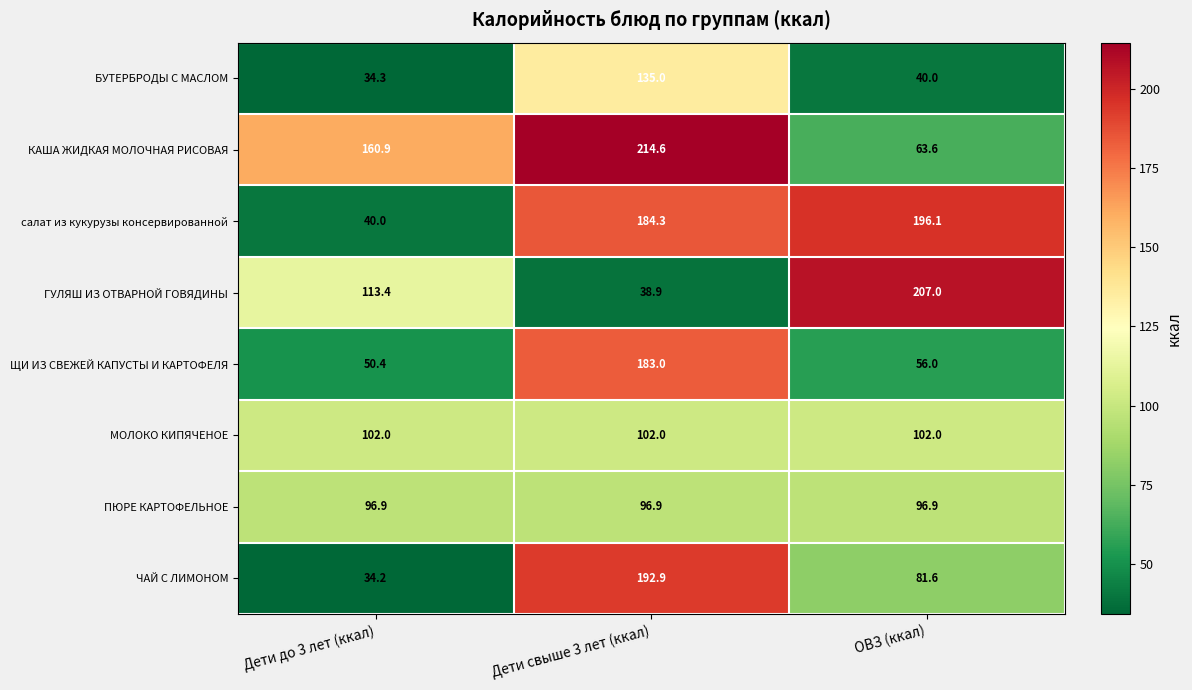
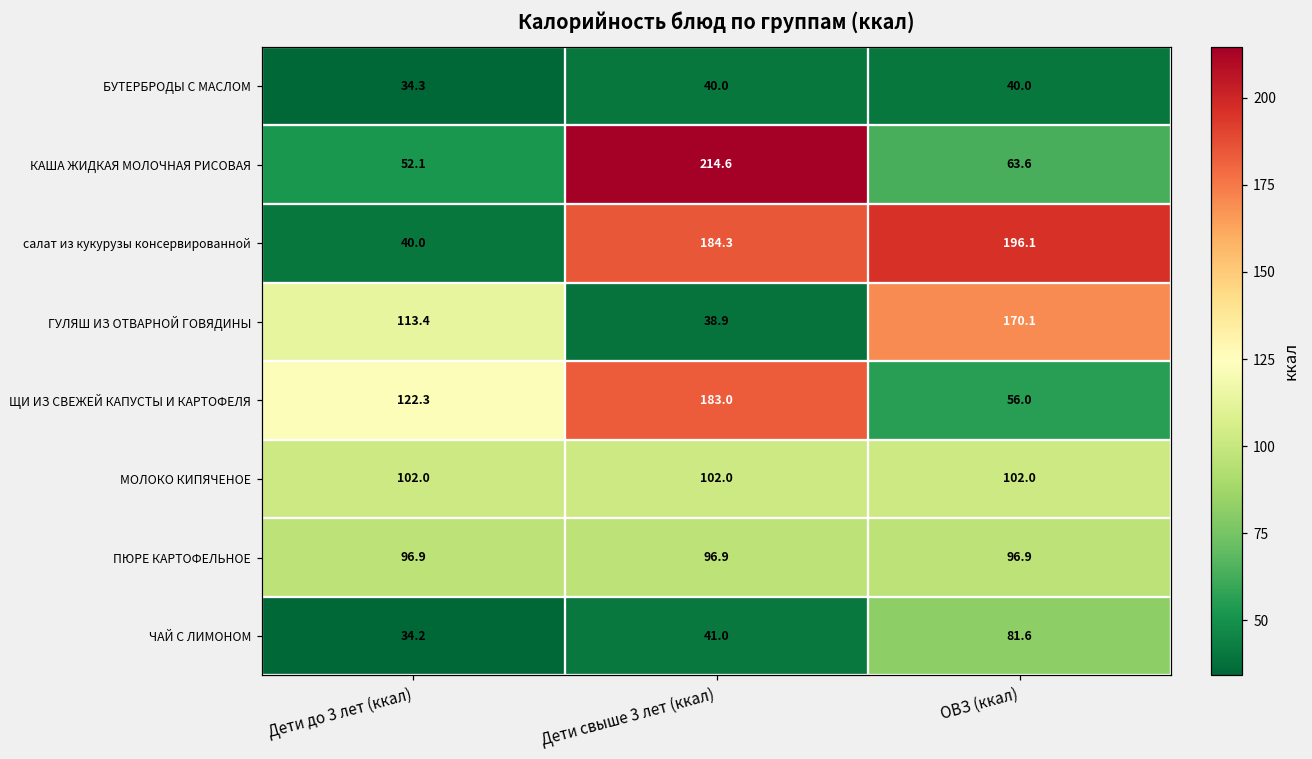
БУТЕРБРОДЫ С МАСЛОМ, Дети свыше 3 лет (ккал): 135.0 -> 40.0
КАША ЖИДКАЯ МОЛОЧНАЯ РИСОВАЯ, Дети до 3 лет (ккал): 160.9 -> 52.1
ГУЛЯШ ИЗ ОТВАРНОЙ ГОВЯДИНЫ, ОВЗ (ккал): 207.0 -> 170.1
ЩИ ИЗ СВЕЖЕЙ КАПУСТЫ И КАРТОФЕЛЯ, Дети до 3 лет (ккал): 50.4 -> 122.3
ЧАЙ С ЛИМОНОМ, Дети свыше 3 лет (ккал): 192.9 -> 41.0
